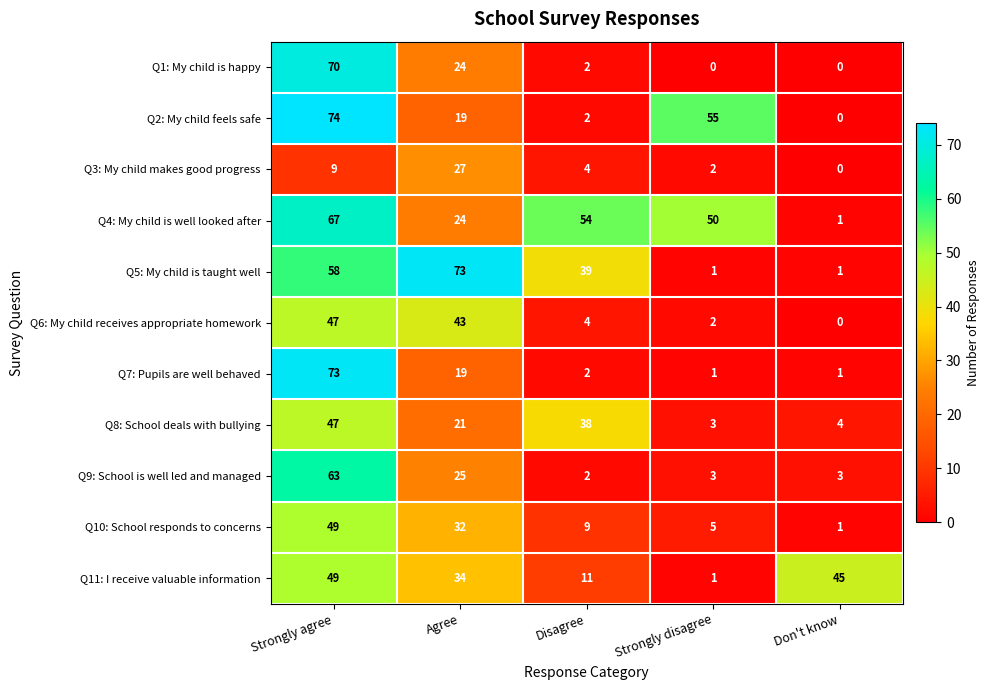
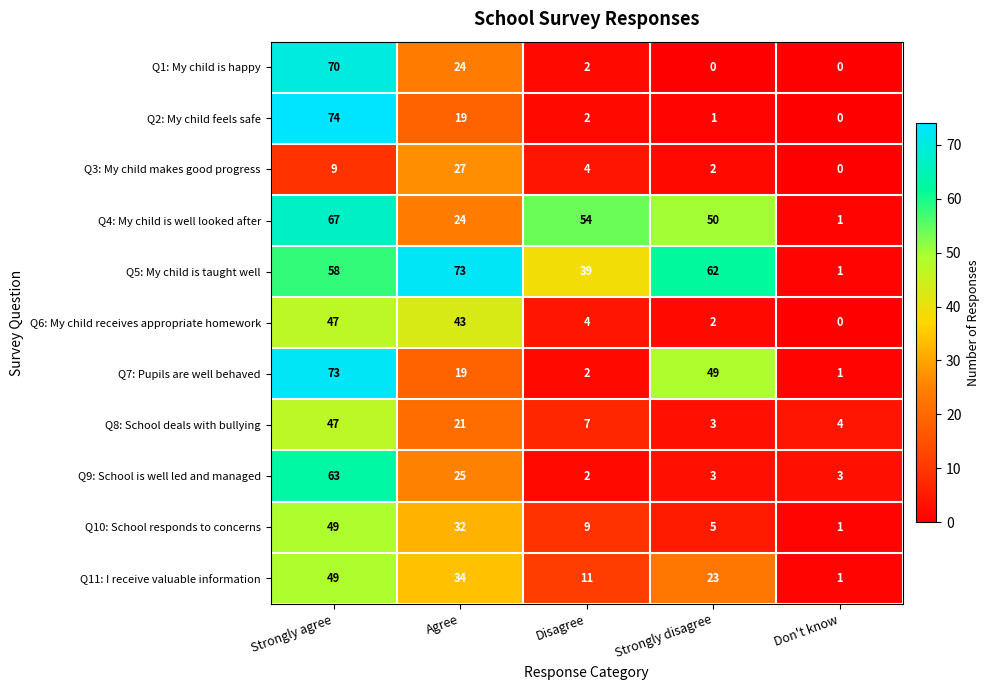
Q2: My child feels safe, Strongly disagree: 55 -> 1
Q5: My child is taught well, Strongly disagree: 1 -> 62
Q7: Pupils are well behaved, Strongly disagree: 1 -> 49
Q8: School deals with bullying, Disagree: 38 -> 7
Q11: I receive valuable information, Strongly disagree: 1 -> 23
Q11: I receive valuable information, Don't know: 45 -> 1
